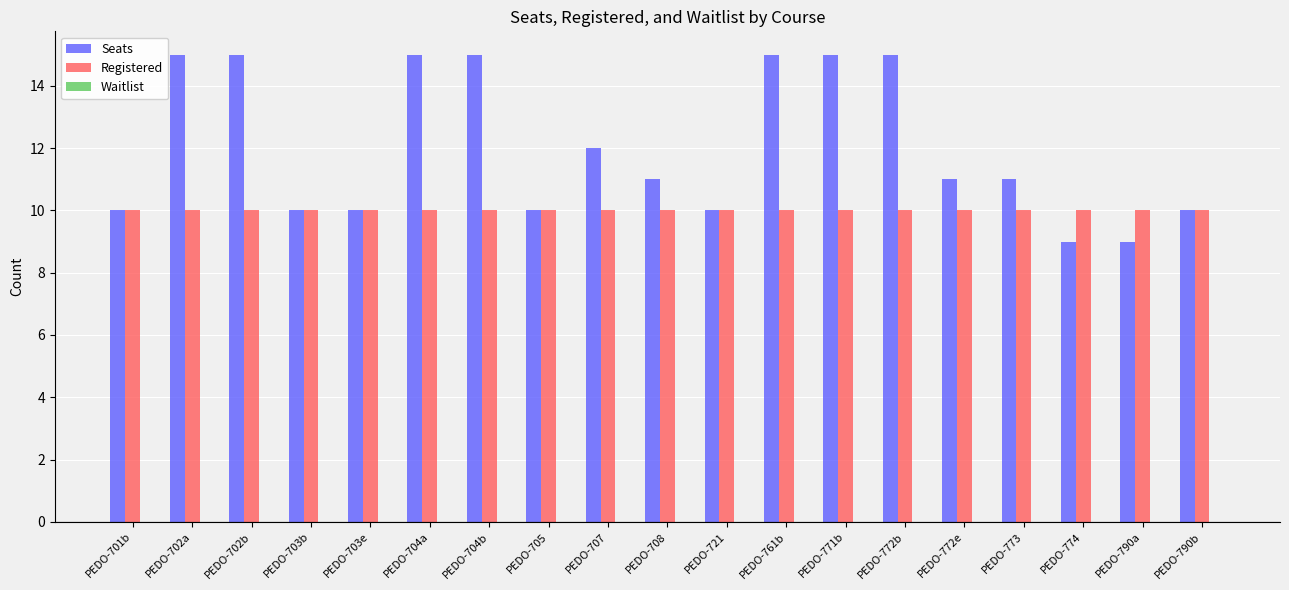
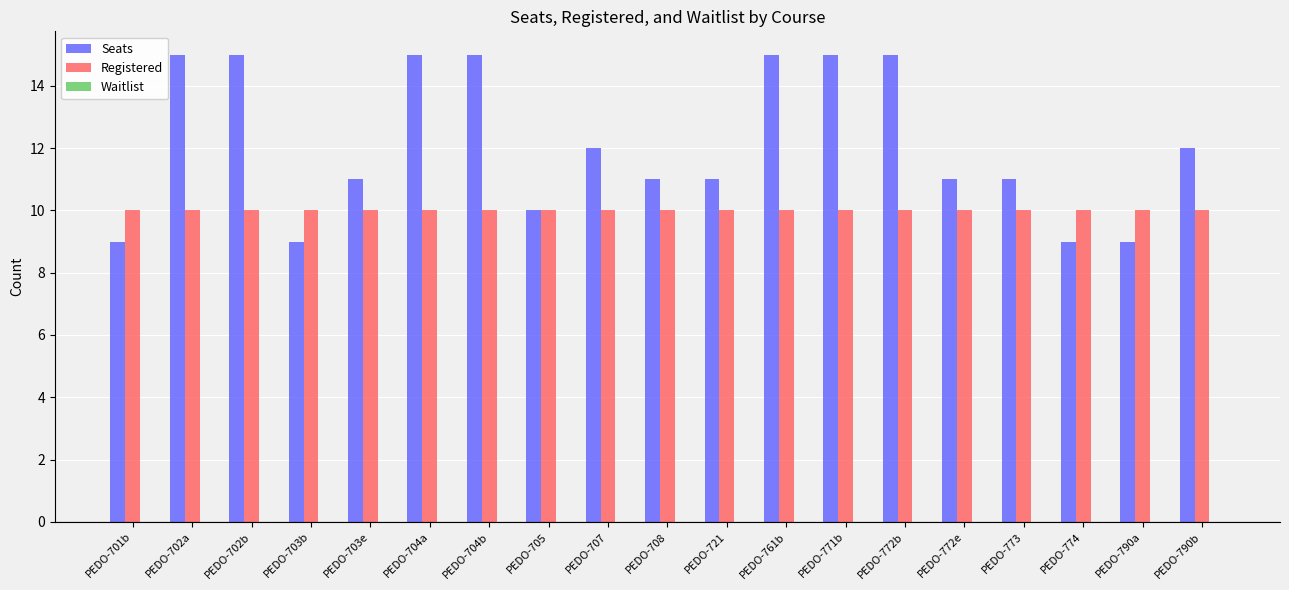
Seats, PEDO-701b: 10 -> 9
Seats, PEDO-703b: 10 -> 9
Seats, PEDO-703e: 10 -> 11
Seats, PEDO-721: 10 -> 11
Seats, PEDO-790b: 10 -> 12
